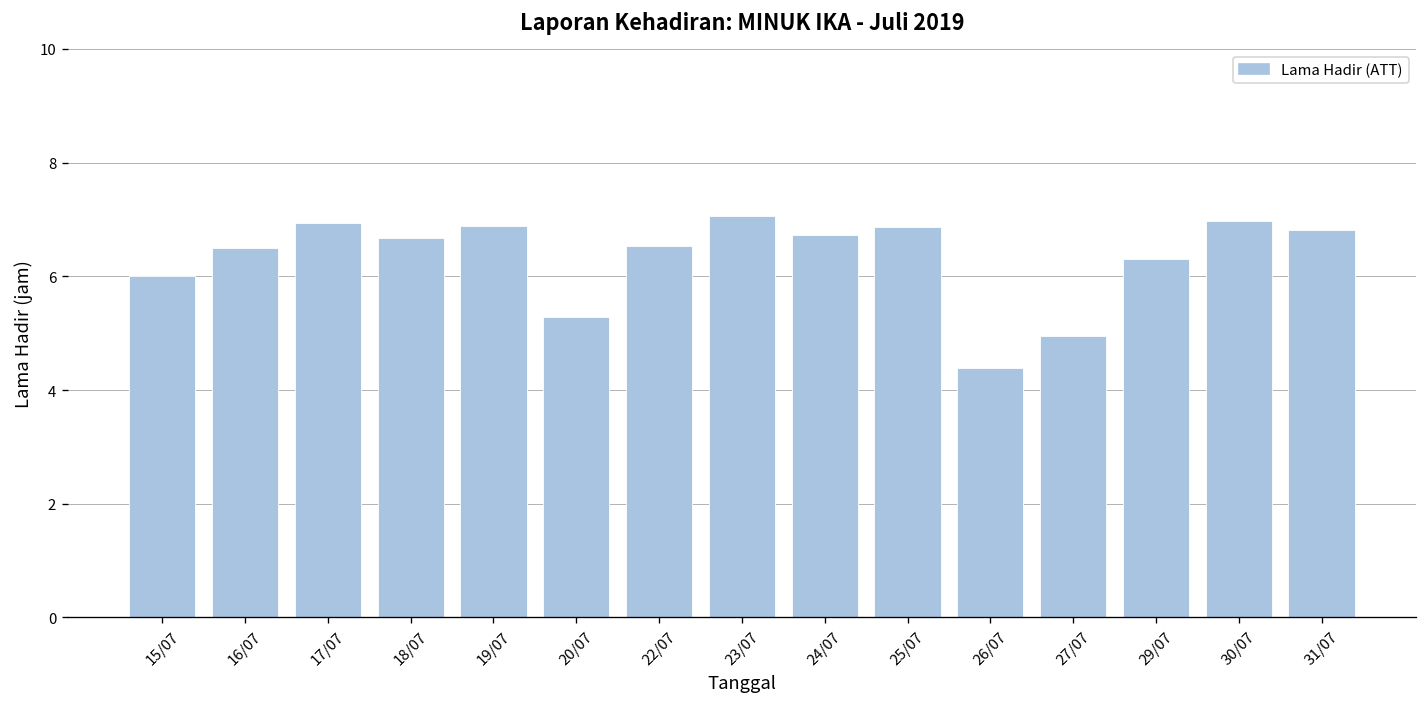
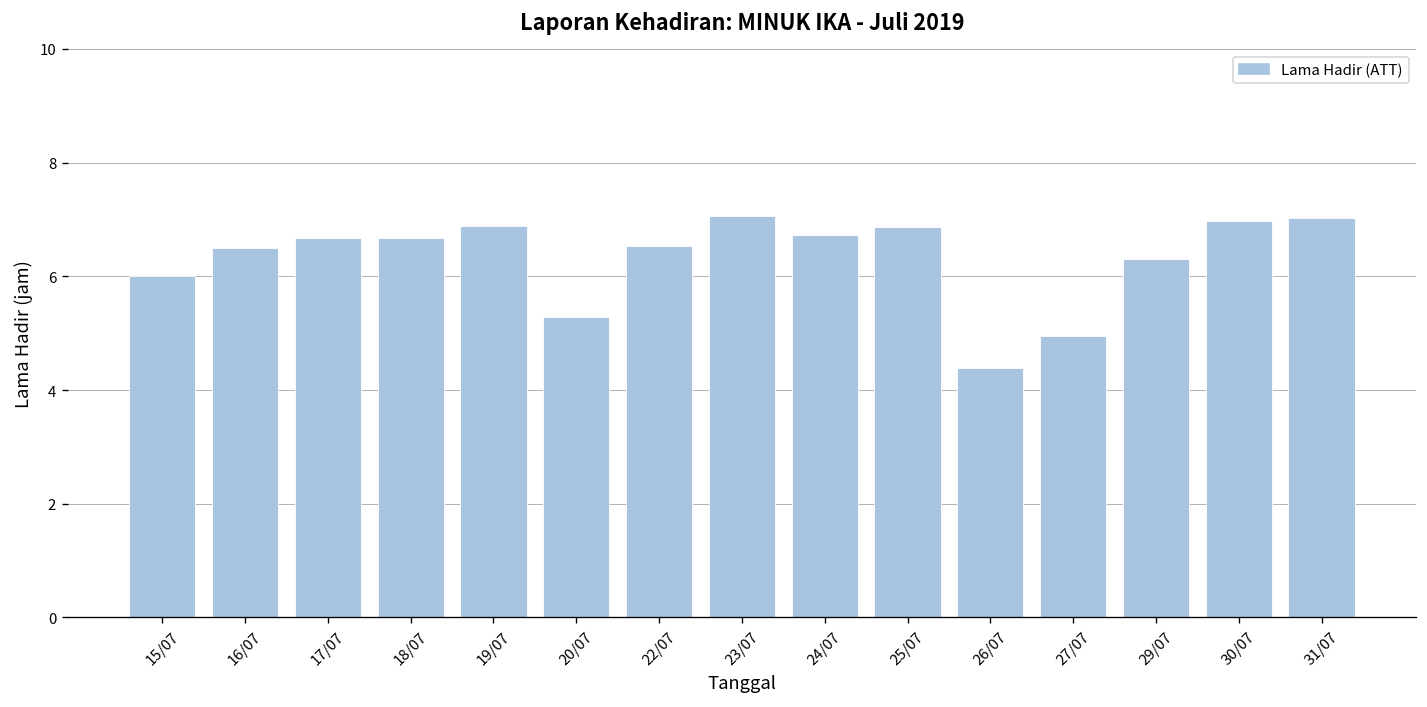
17/07: 6.9 -> 6.7
31/07: 6.8 -> 7.0
